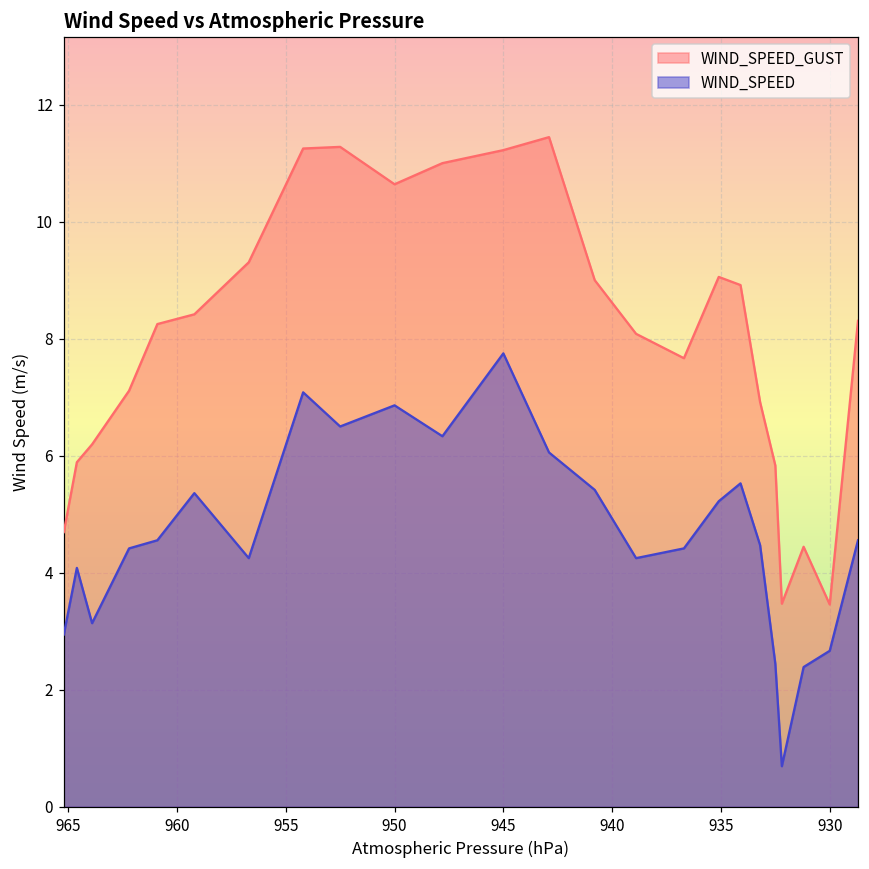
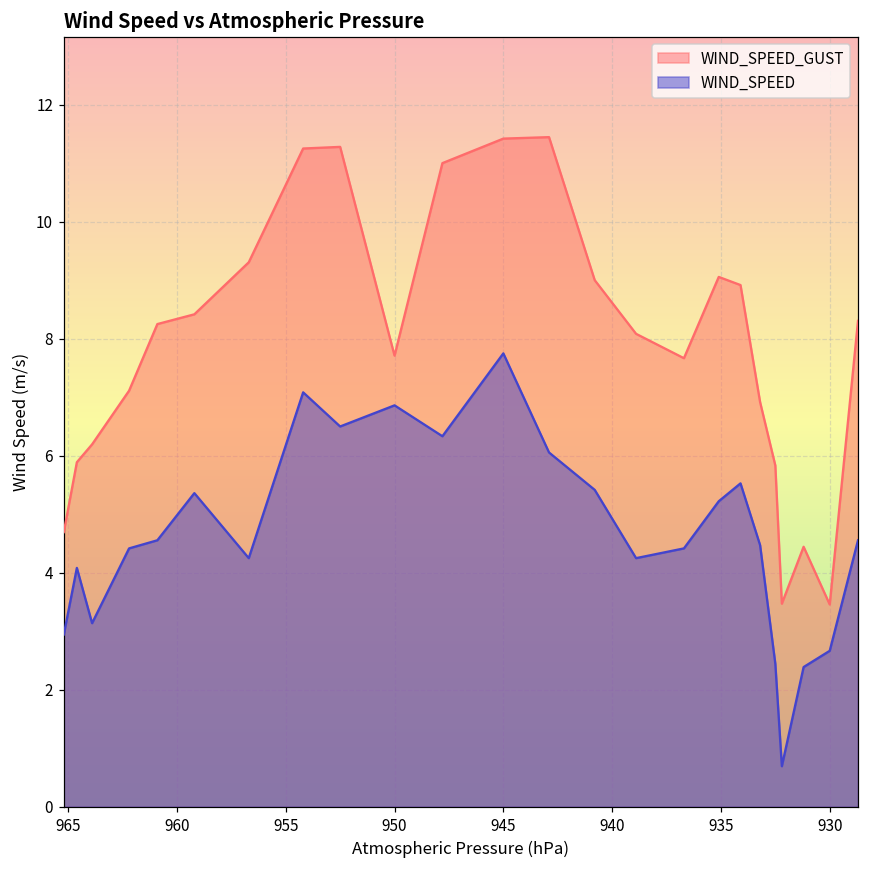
WIND_SPEED_GUST, 950: 10.6 -> 7.7
WIND_SPEED_GUST, 945: 11.2 -> 11.4
